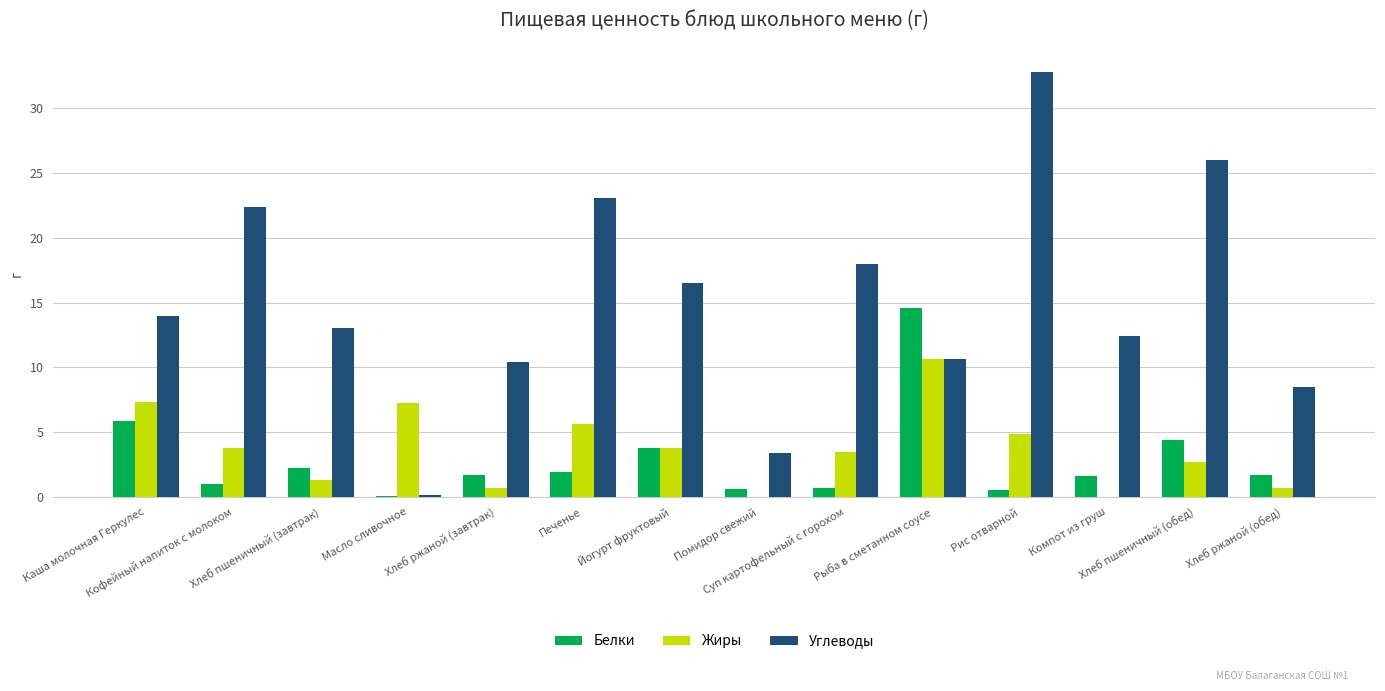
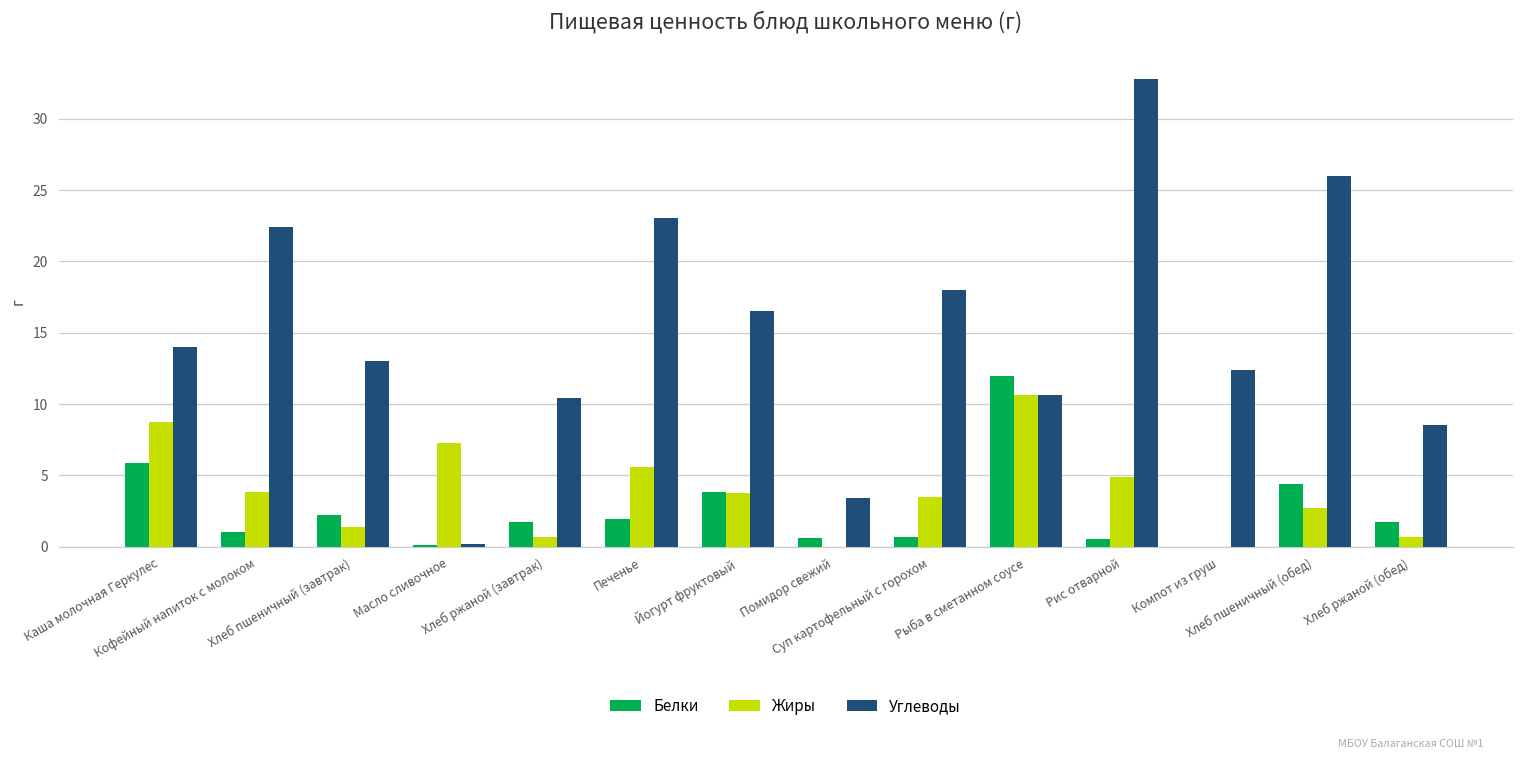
Жиры, Каша молочная Геркулес: 7.4 -> 8.8
Белки, Рыба в сметанном соусе: 14.6 -> 12.0
Белки, Компот из груш: 1.6 -> 0.0
